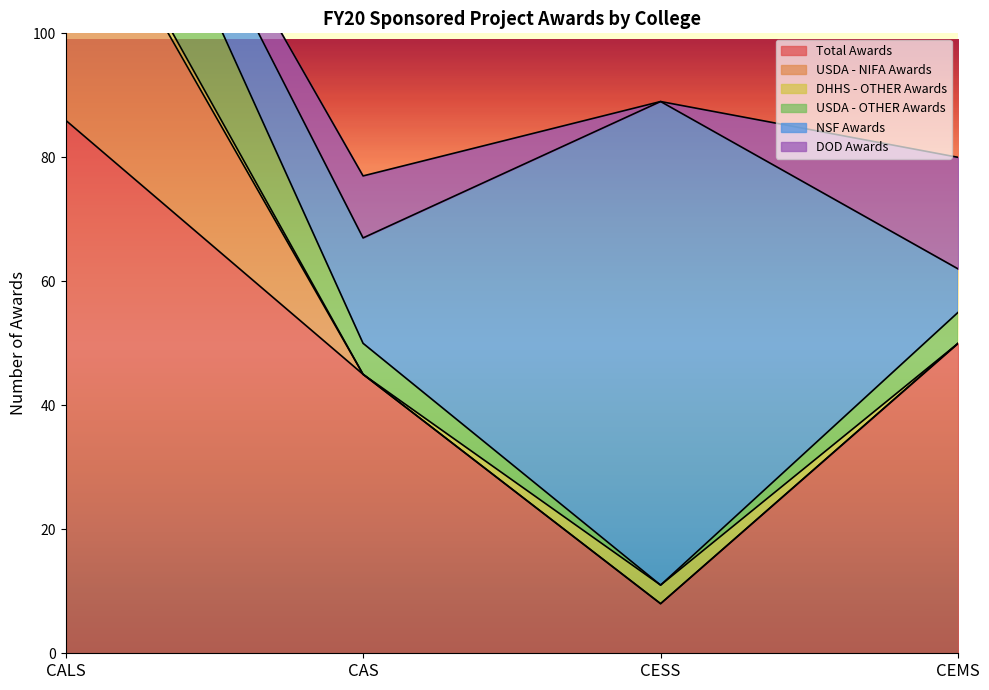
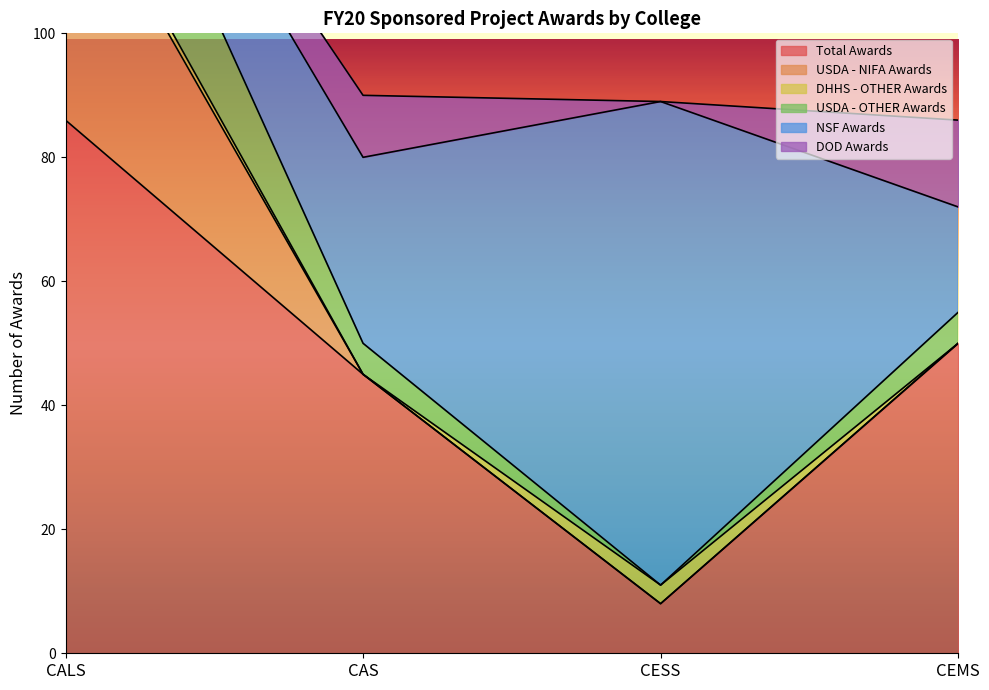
NSF Awards, CAS: 17 -> 30
NSF Awards, CEMS: 7 -> 17
DOD Awards, CEMS: 18 -> 14
